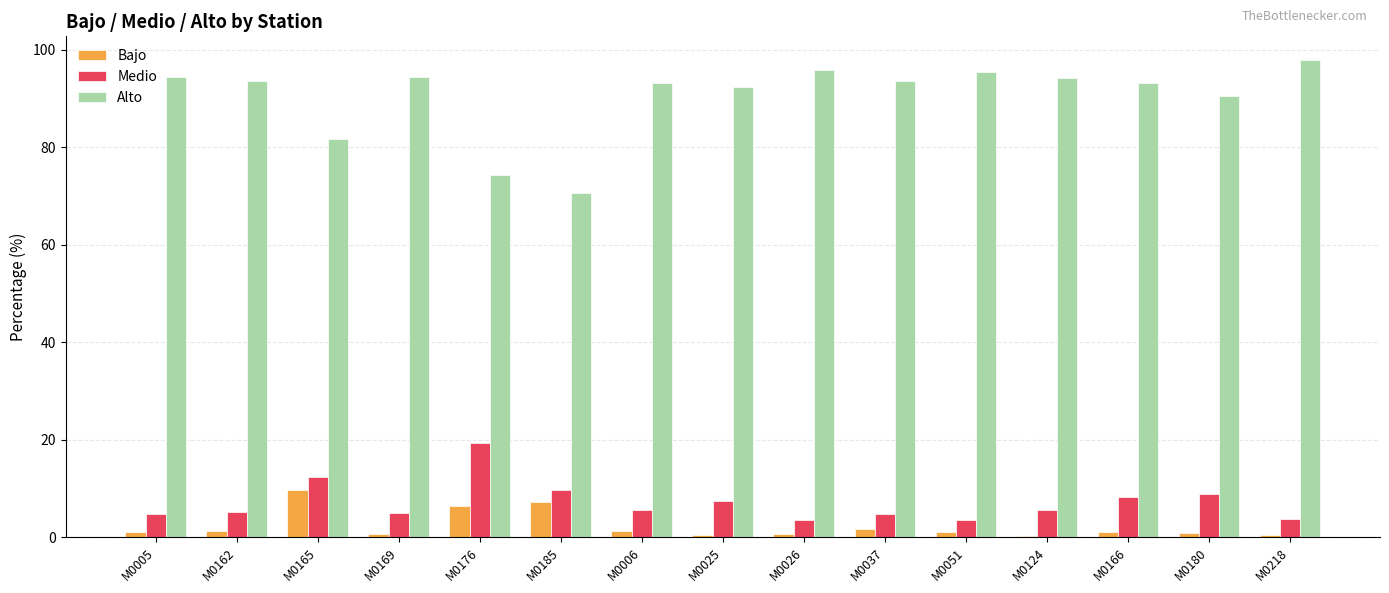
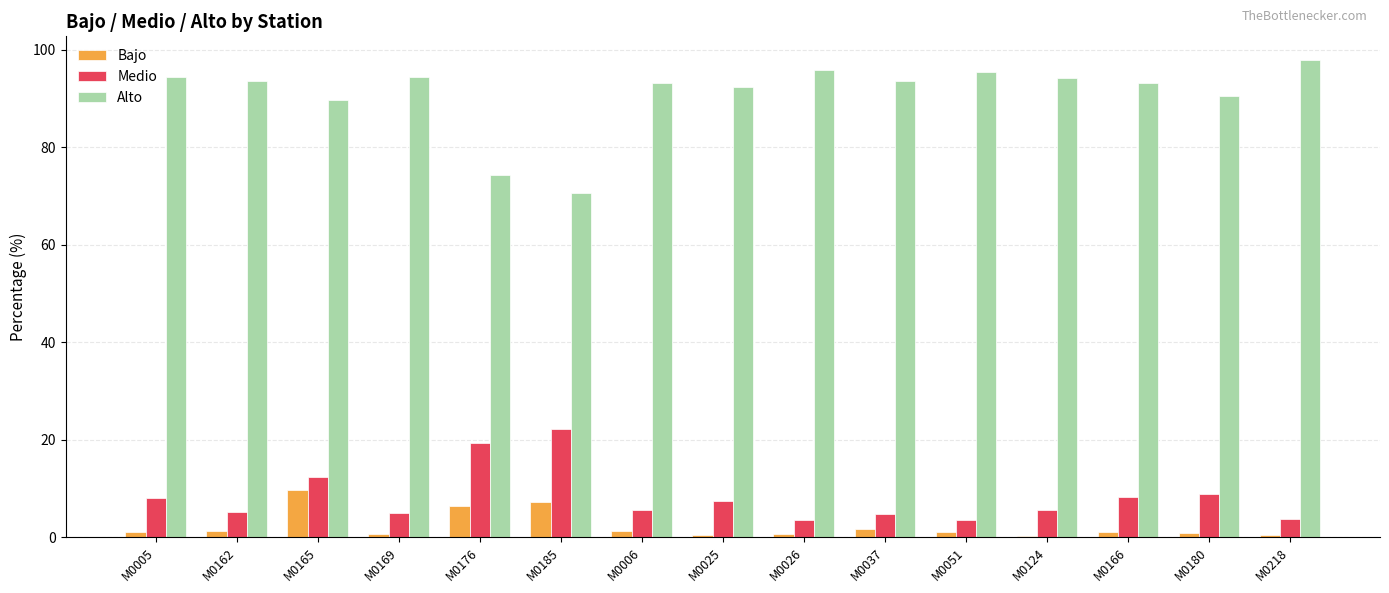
Medio, M0005: 5 -> 8
Alto, M0165: 82 -> 90
Medio, M0185: 10 -> 22
